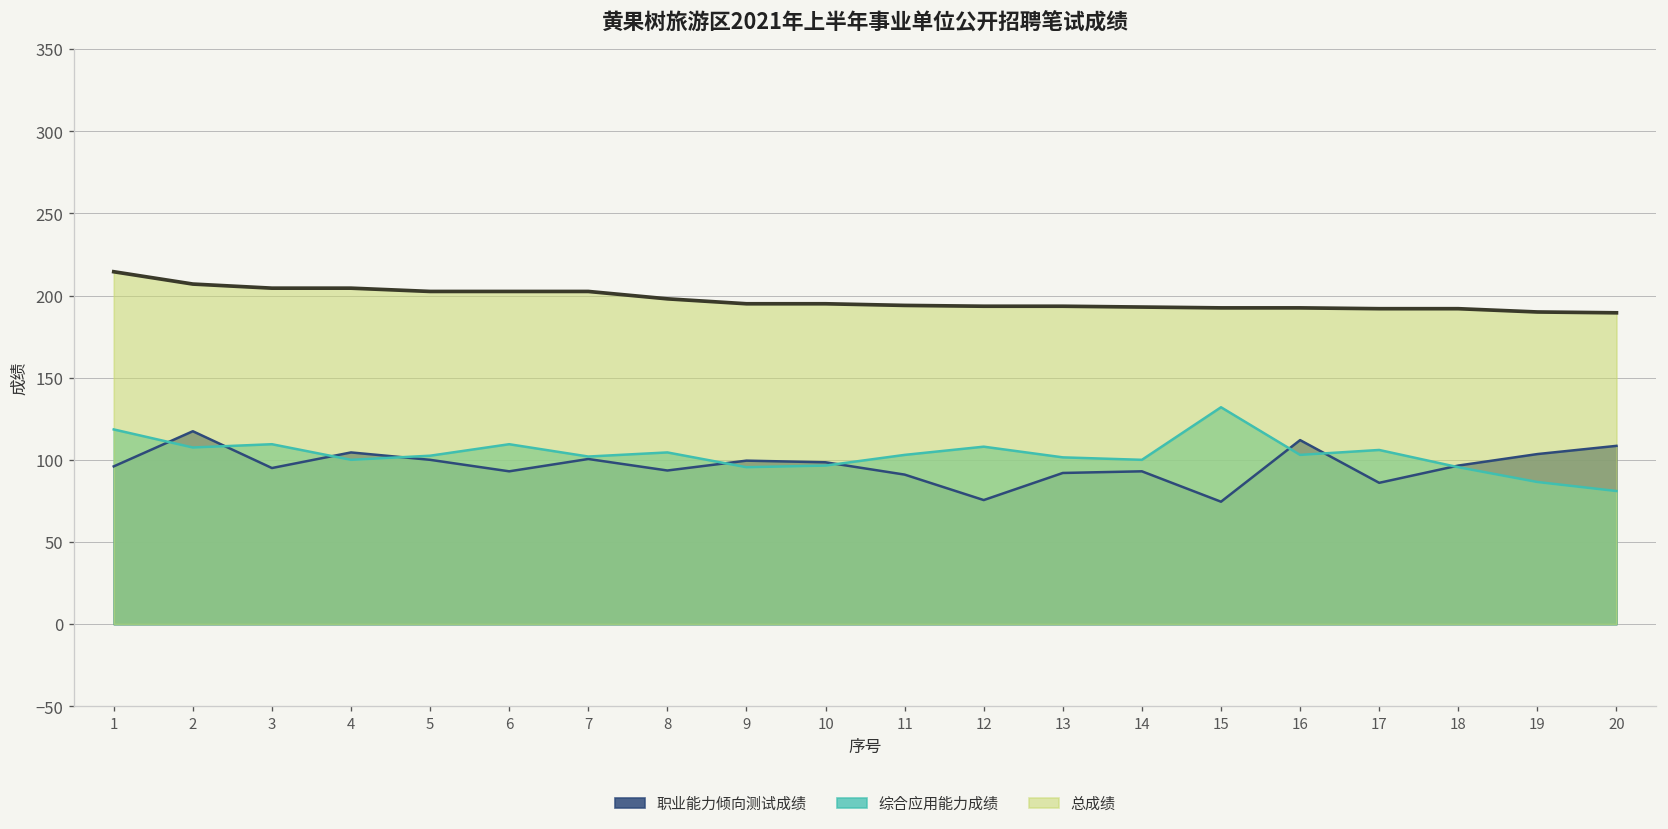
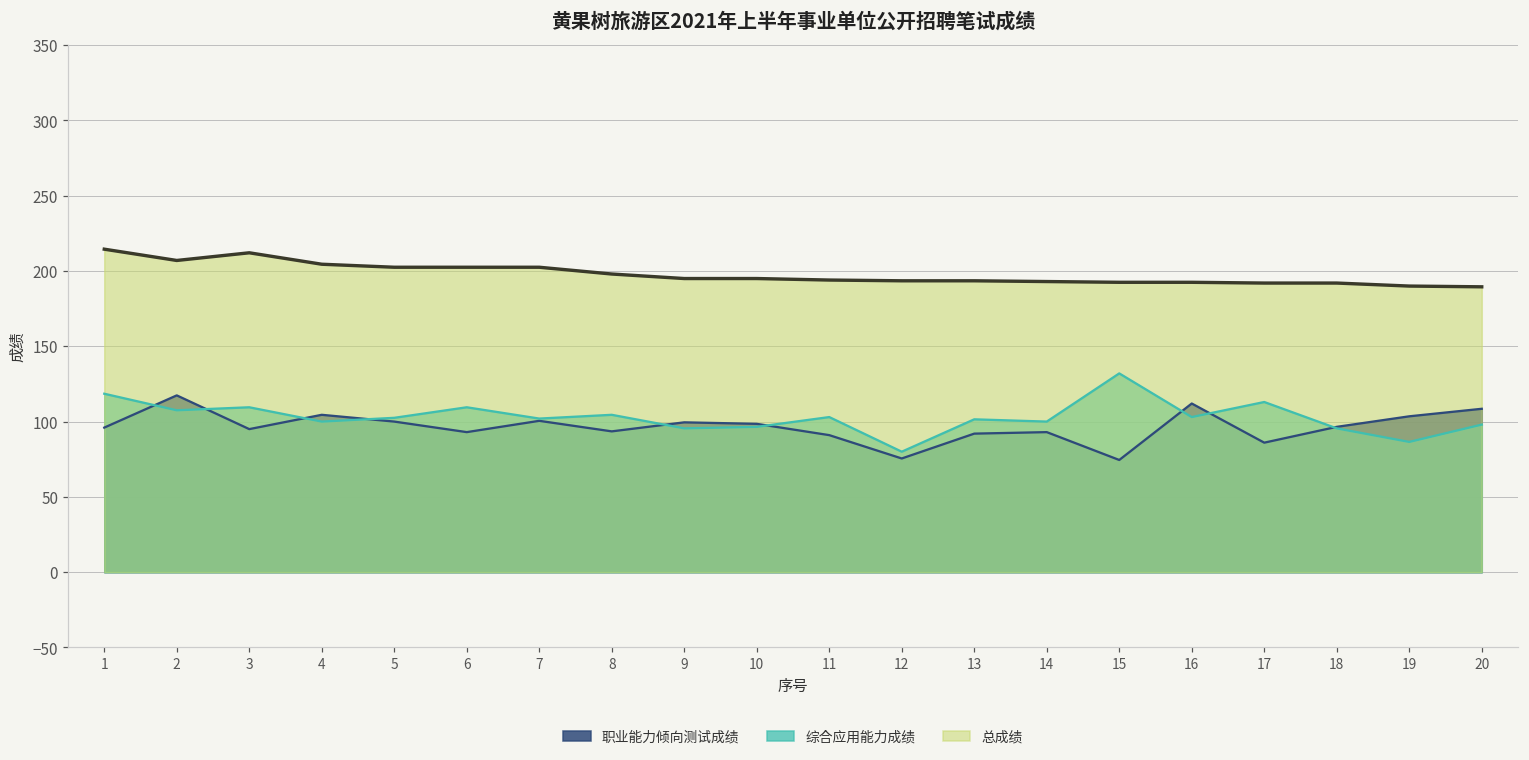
总成绩, 3: 205 -> 212
综合应用能力成绩, 12: 108 -> 80
综合应用能力成绩, 17: 106 -> 113
综合应用能力成绩, 20: 81 -> 98
